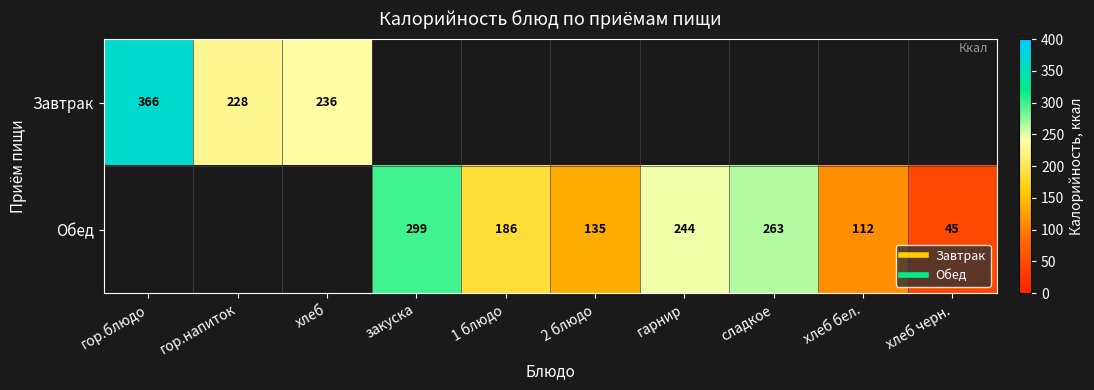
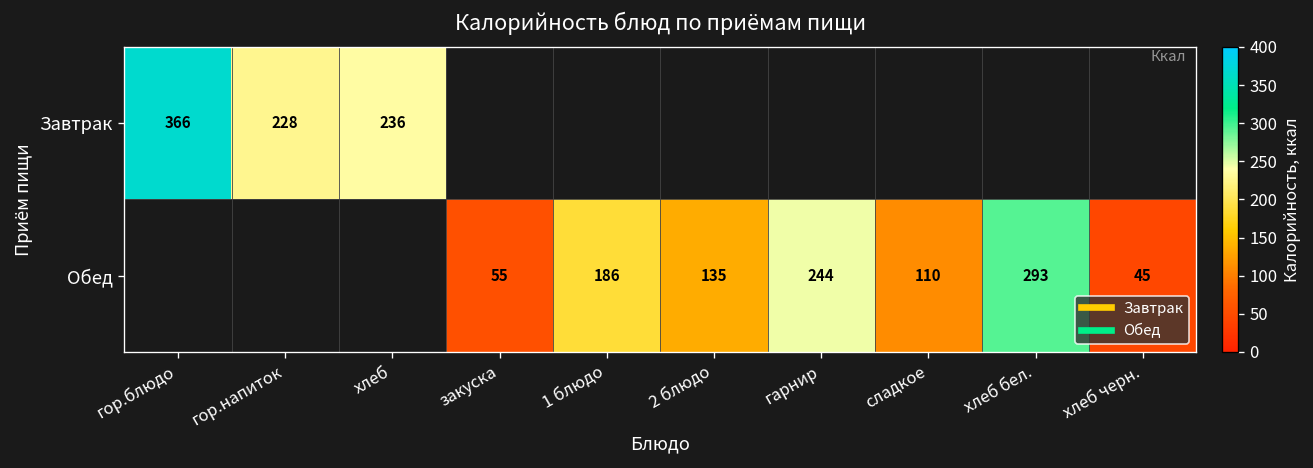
Обед, закуска: 299 -> 55
Обед, сладкое: 263 -> 110
Обед, хлеб бел.: 112 -> 293
